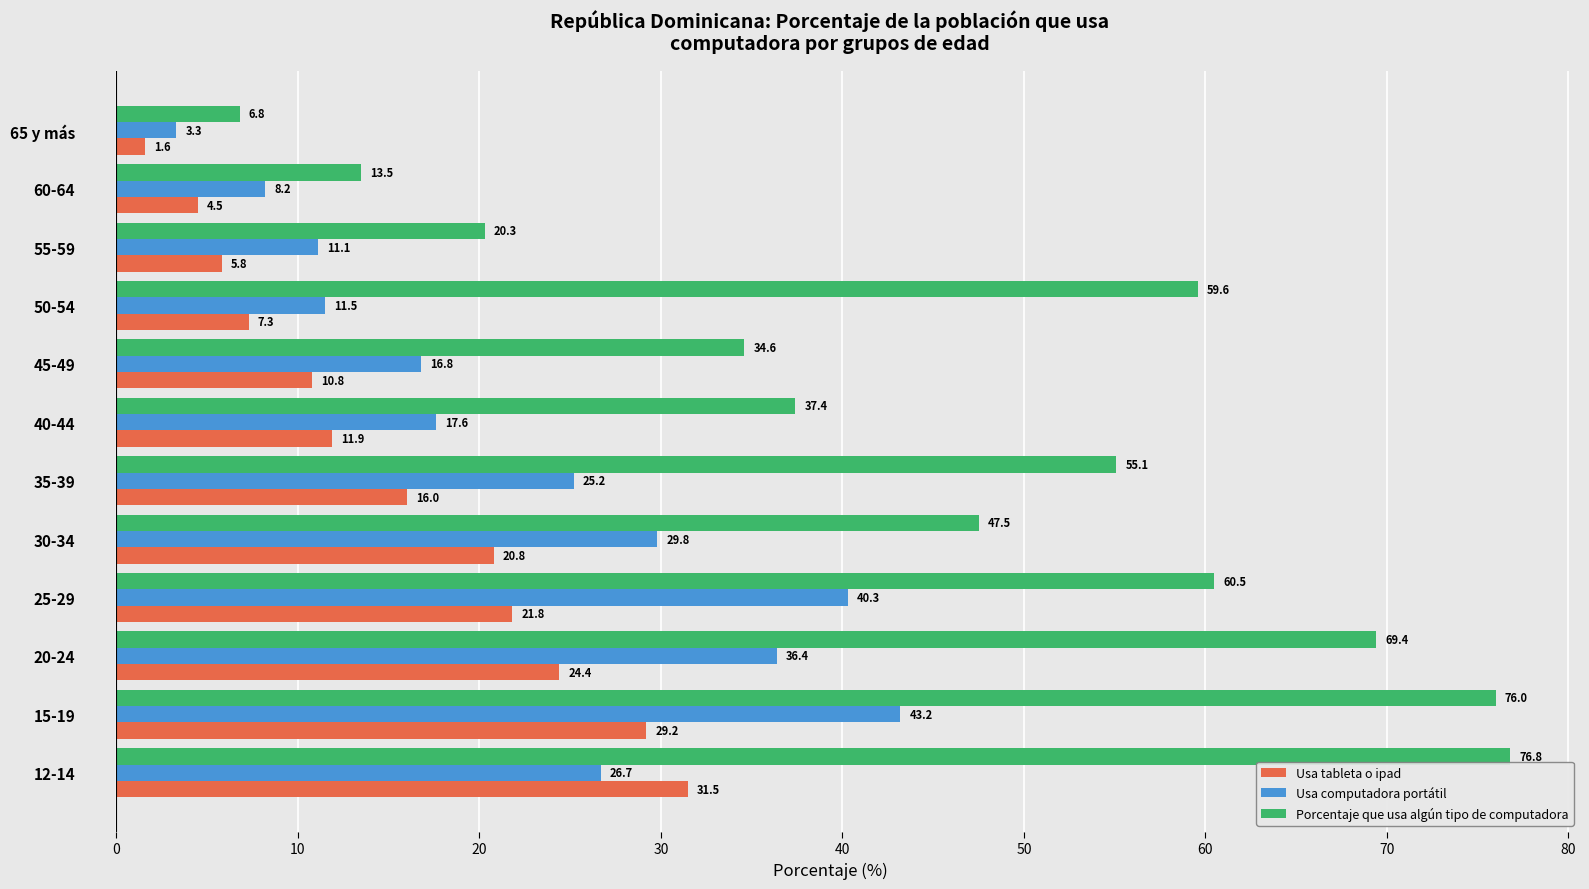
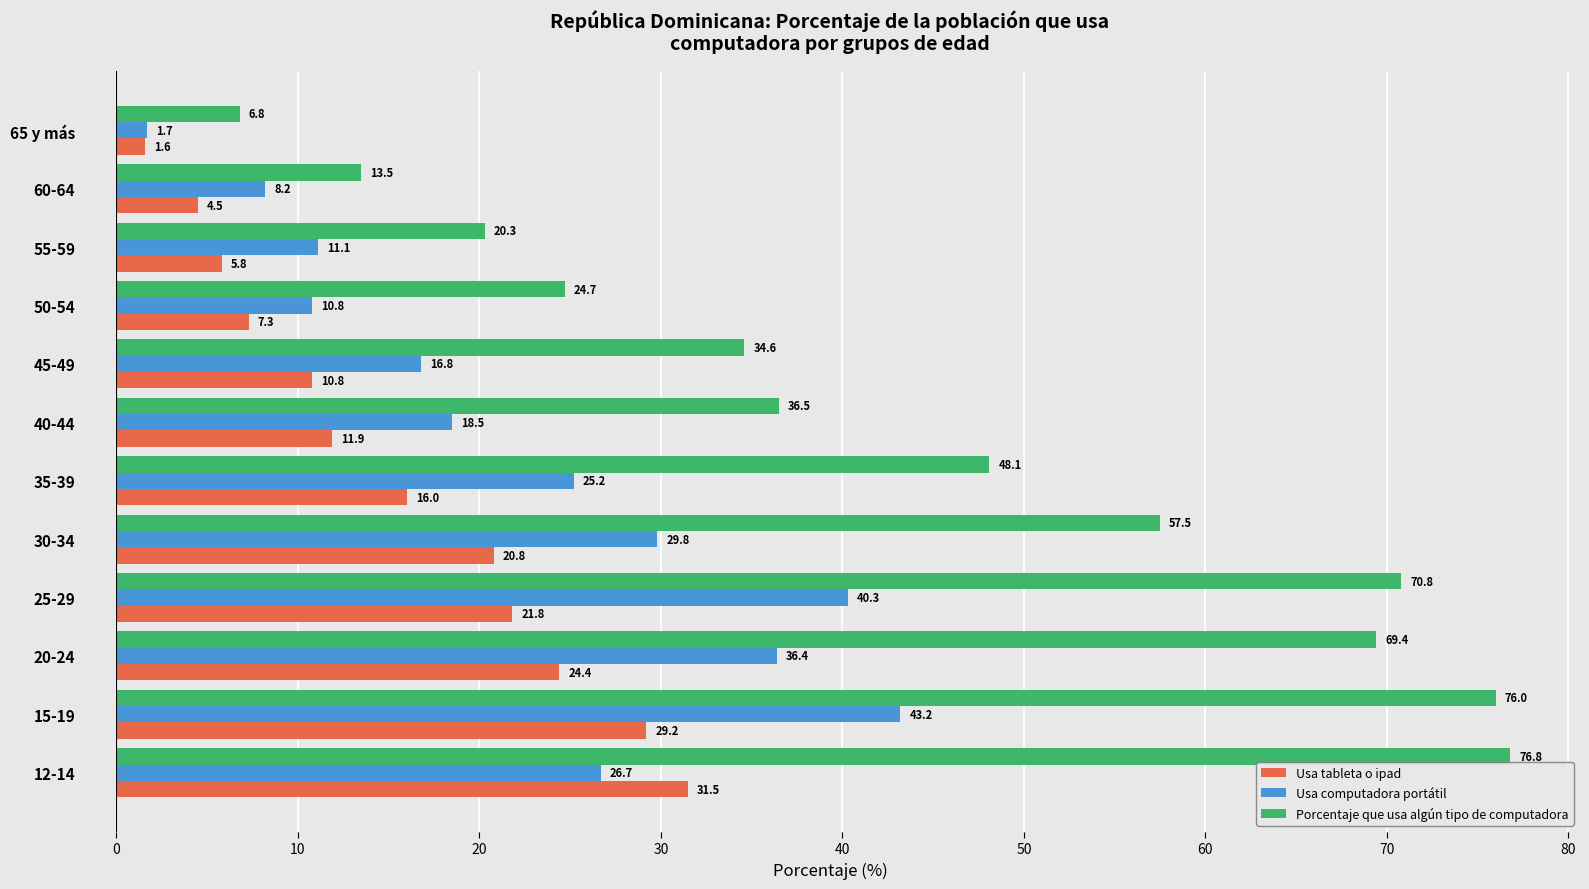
Usa computadora portátil, 65 y más: 3.3 -> 1.7
Porcentaje que usa algún tipo de computadora, 50-54: 59.6 -> 24.7
Usa computadora portátil, 50-54: 11.5 -> 10.8
Porcentaje que usa algún tipo de computadora, 40-44: 37.4 -> 36.5
Usa computadora portátil, 40-44: 17.6 -> 18.5
Porcentaje que usa algún tipo de computadora, 35-39: 55.1 -> 48.1
Porcentaje que usa algún tipo de computadora, 30-34: 47.5 -> 57.5
Porcentaje que usa algún tipo de computadora, 25-29: 60.5 -> 70.8
